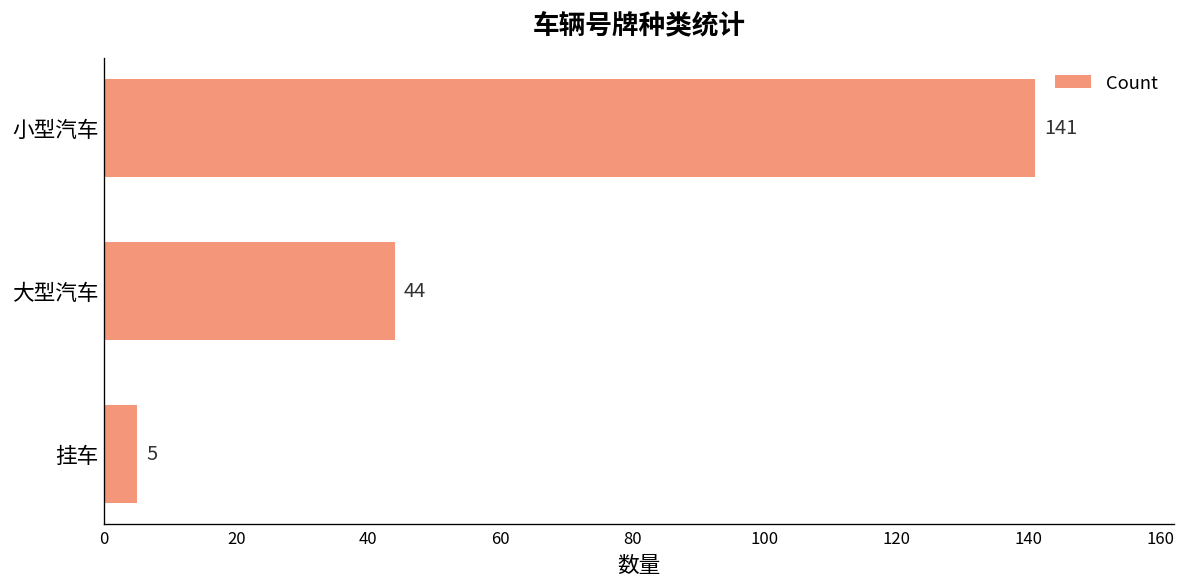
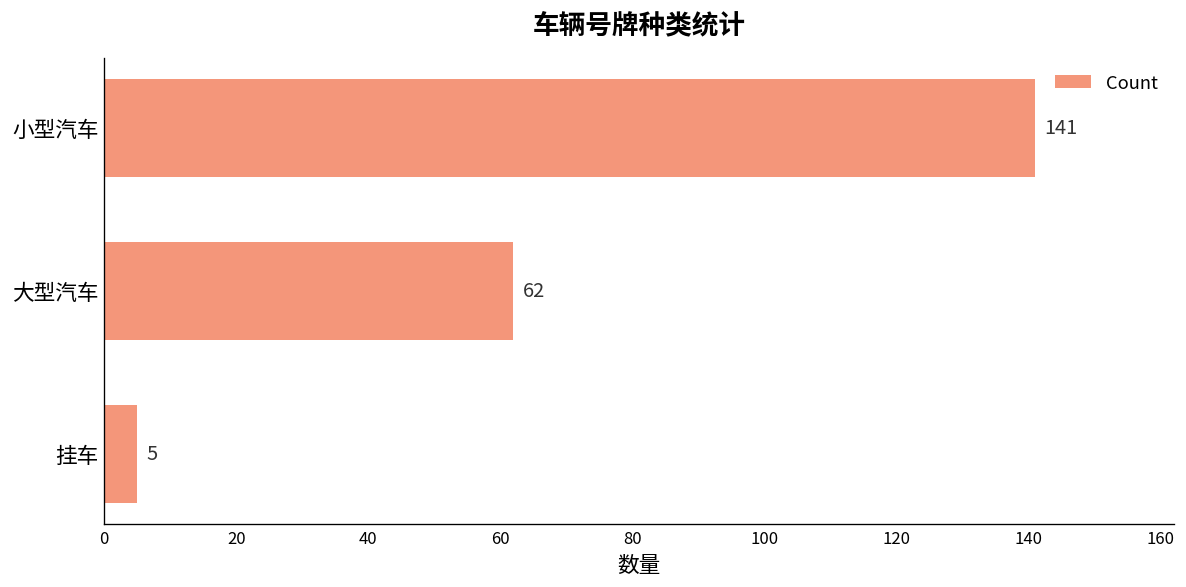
大型汽车: 44 -> 62
